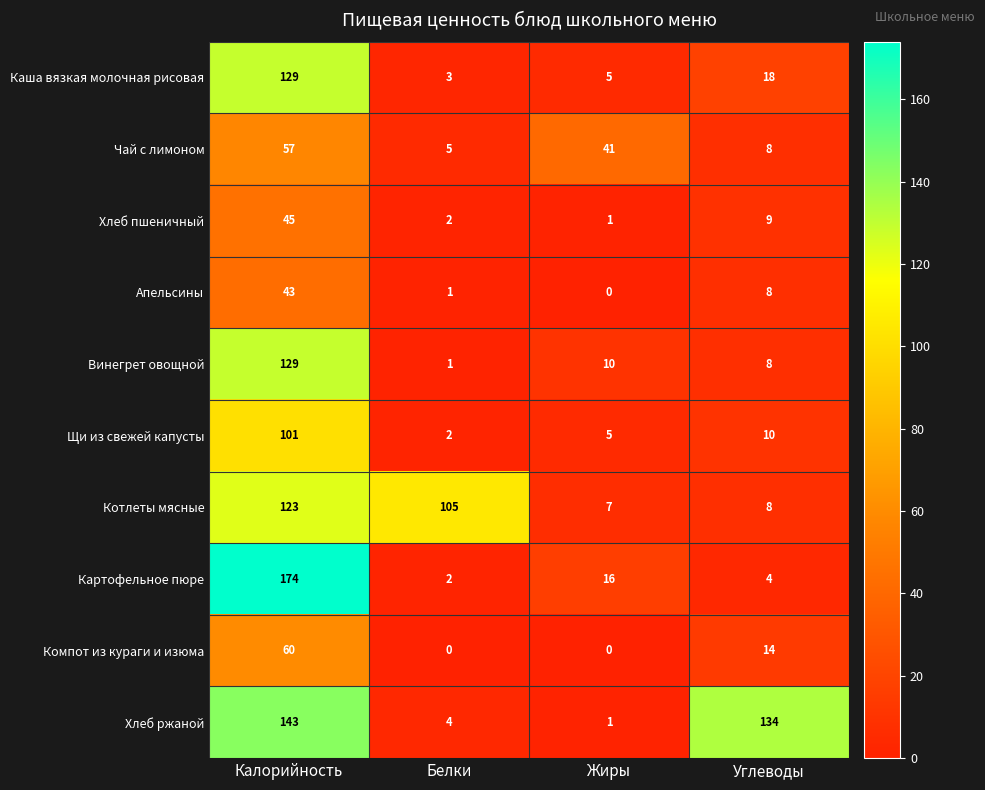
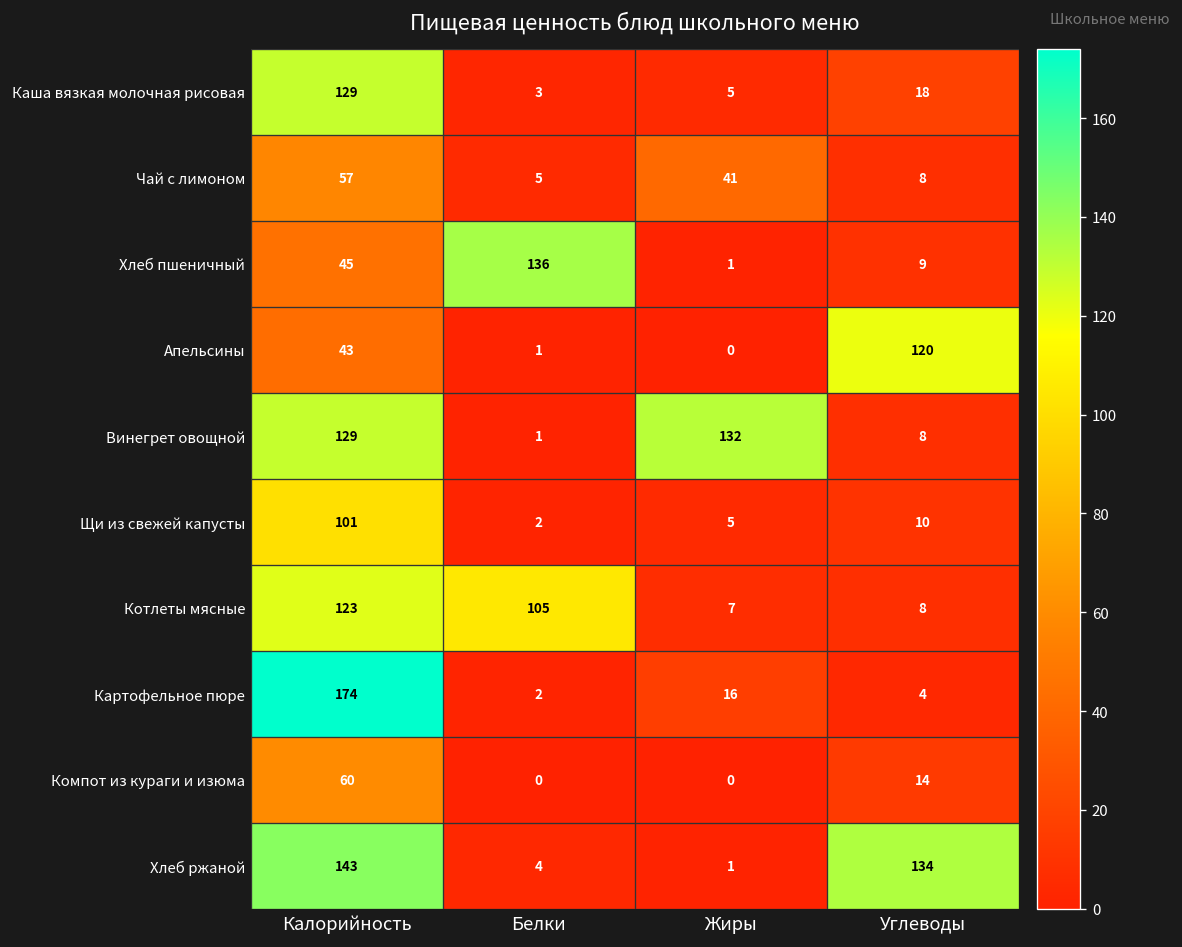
Хлеб пшеничный, Белки: 2 -> 136
Апельсины, Углеводы: 8 -> 120
Винегрет овощной, Жиры: 10 -> 132
